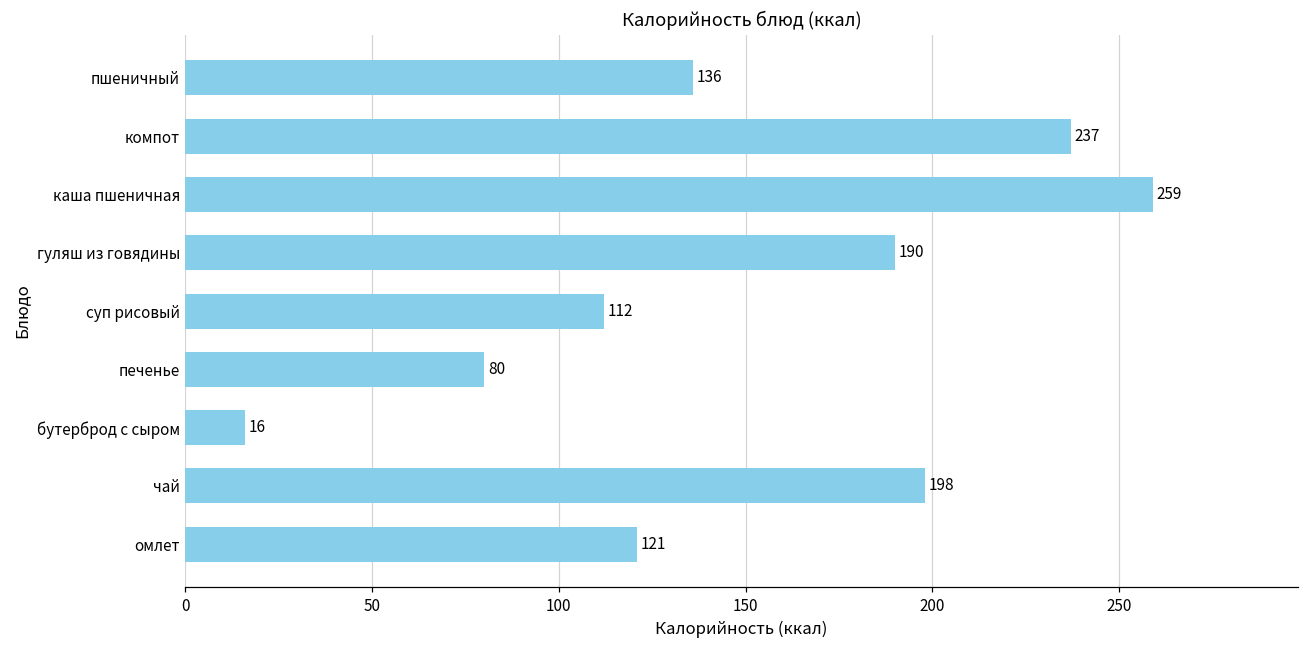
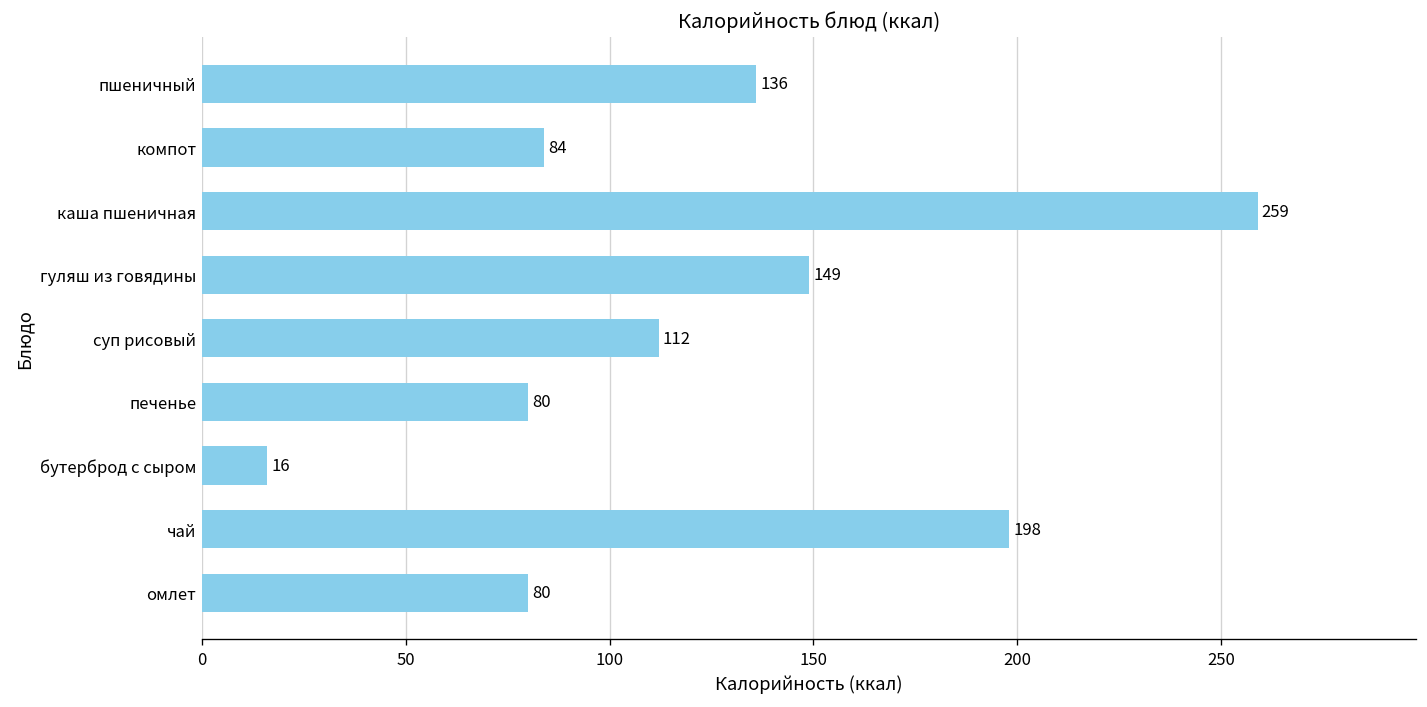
компот: 237 -> 84
гуляш из говядины: 190 -> 149
омлет: 121 -> 80
